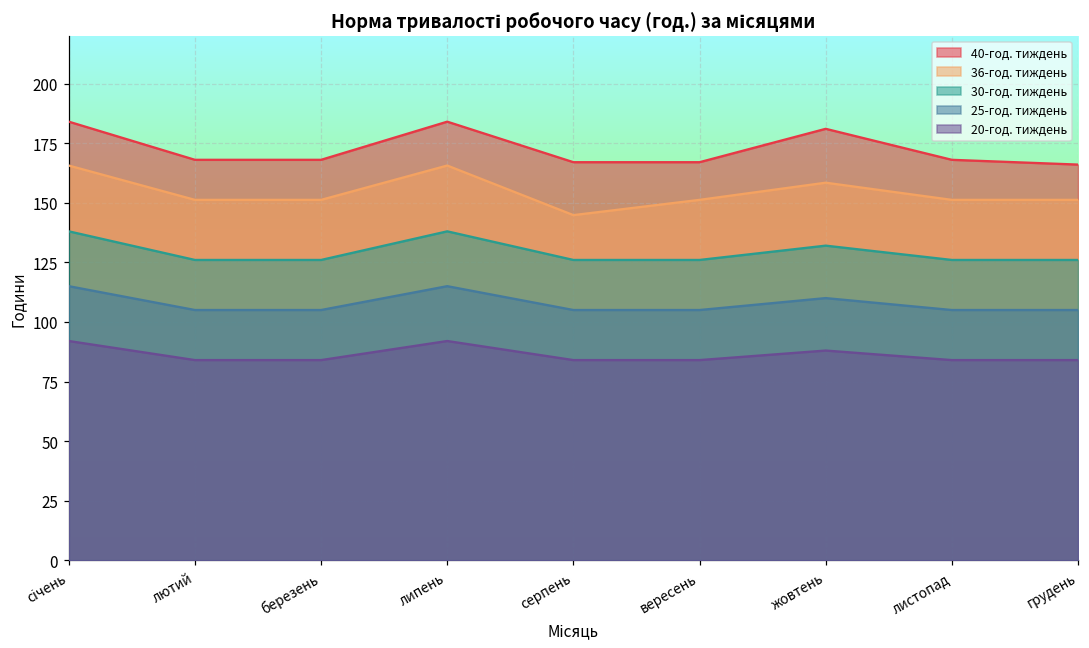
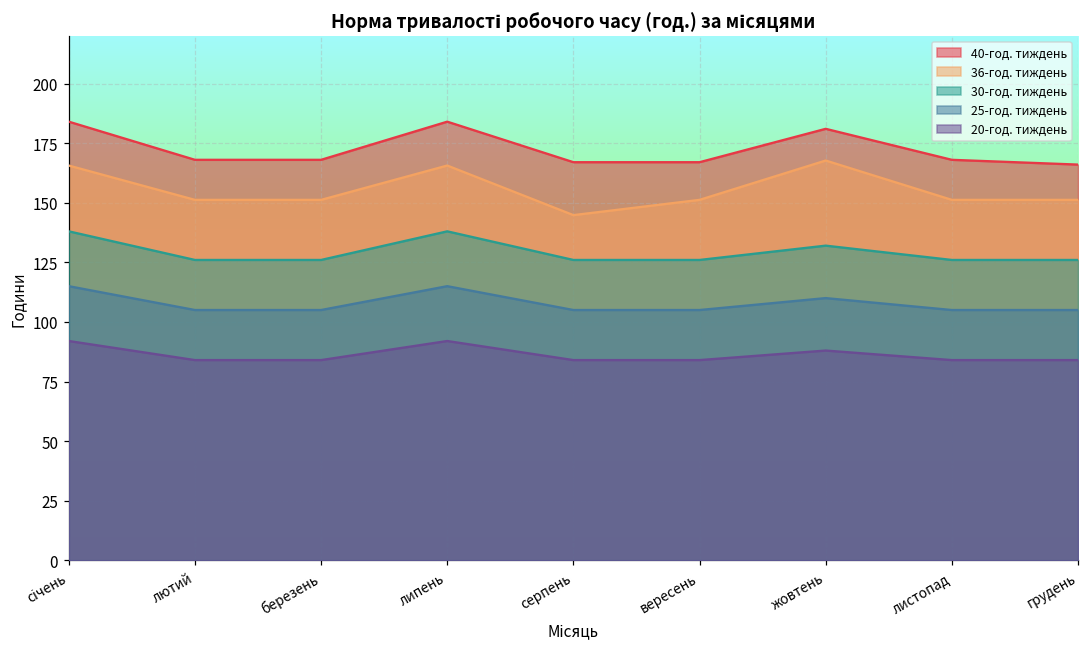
36-год. тиждень, жовтень: 158 -> 168
